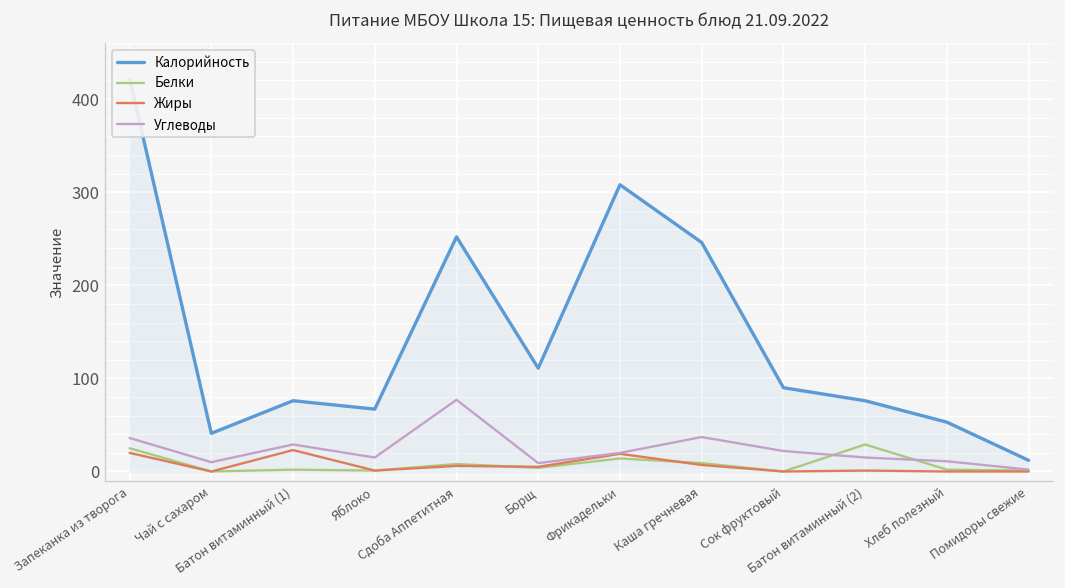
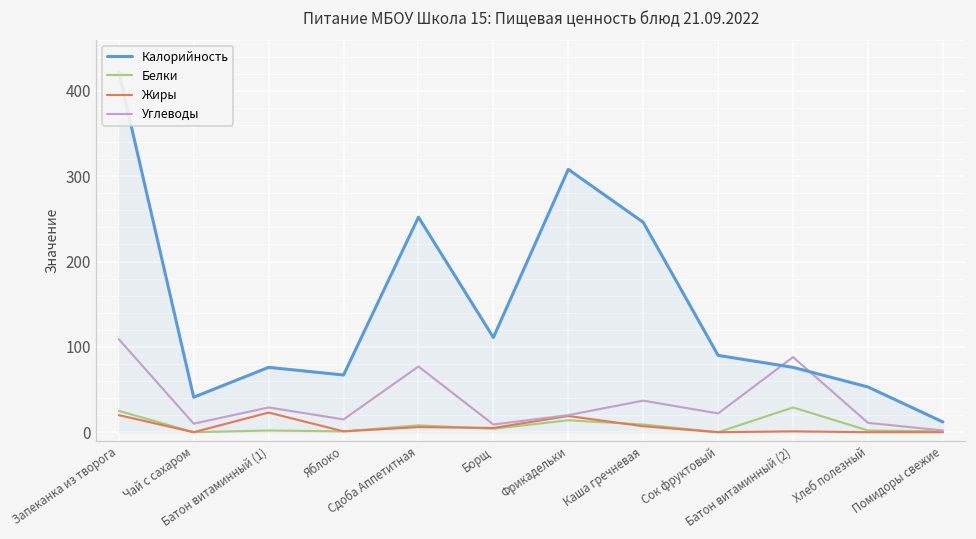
Углеводы, Запеканка из творога: 40 -> 110
Углеводы, Батон витаминный (2): 20 -> 90
